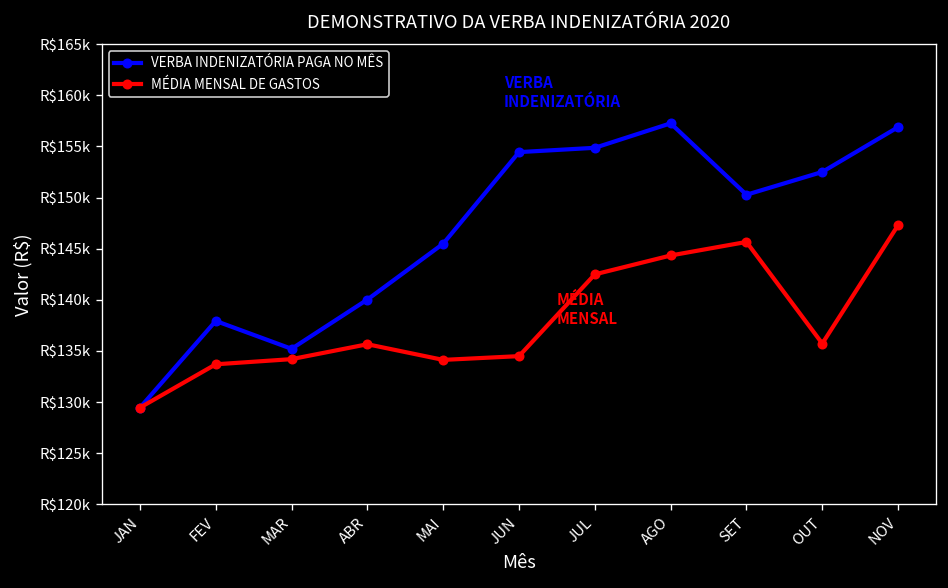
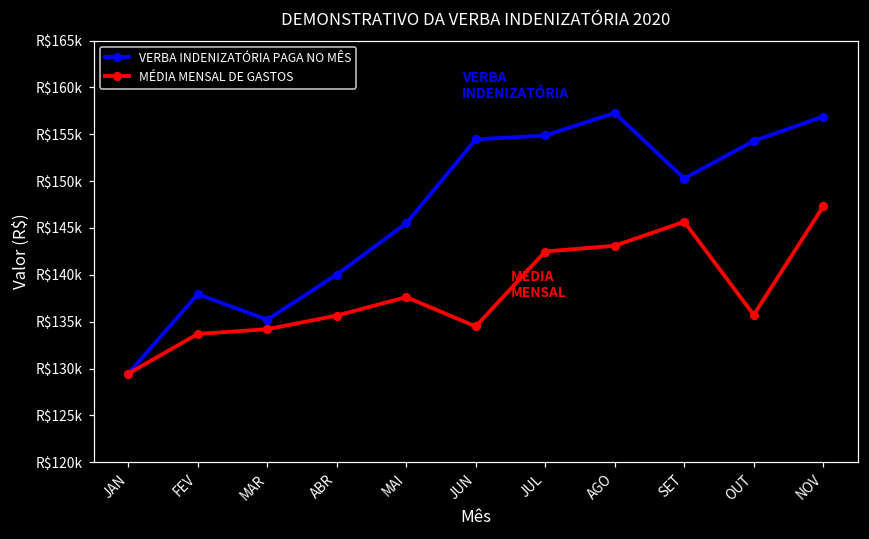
MÉDIA MENSAL DE GASTOS, MAI: R$134000 -> R$138000
MÉDIA MENSAL DE GASTOS, AGO: R$144000 -> R$143000
VERBA INDENIZATÓRIA PAGA NO MÊS, OUT: R$153000 -> R$154000
